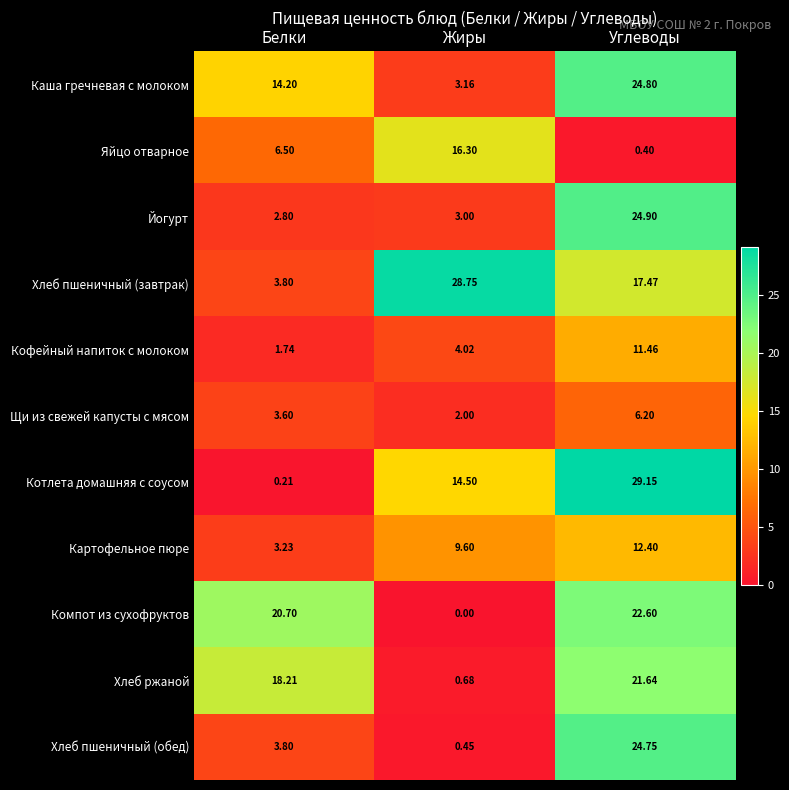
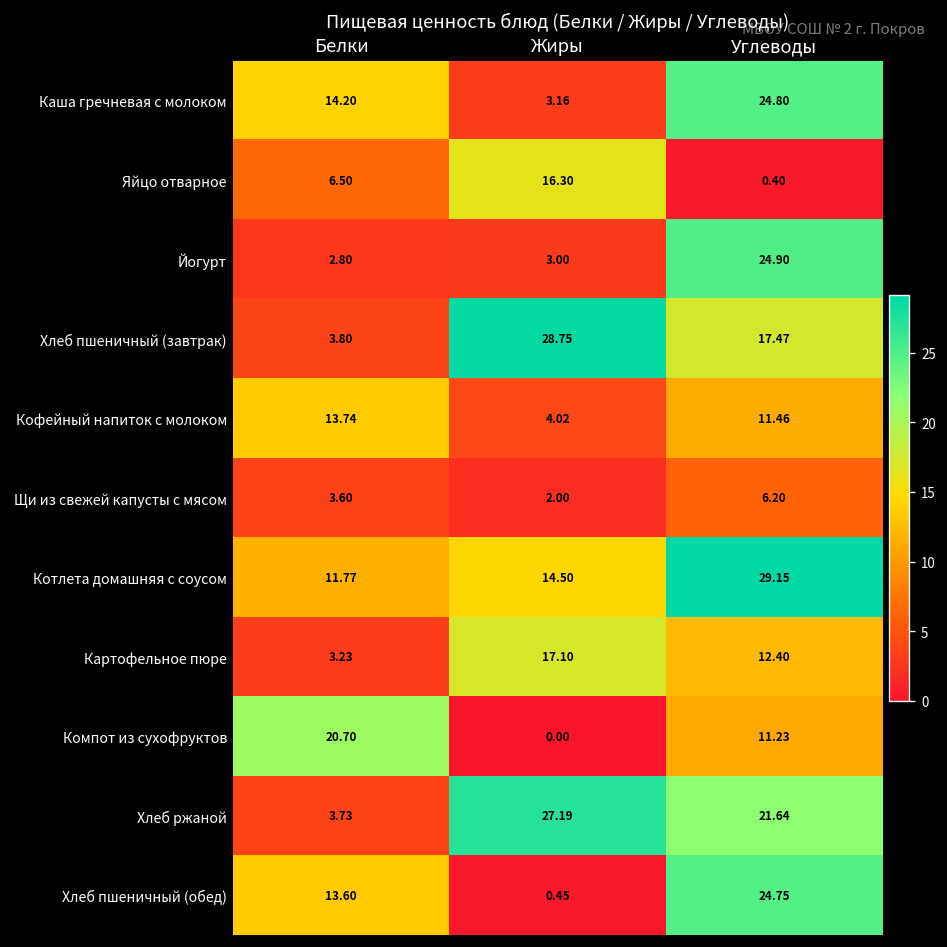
Кофейный напиток с молоком, Белки: 1.74 -> 13.74
Котлета домашняя с соусом, Белки: 0.21 -> 11.77
Картофельное пюре, Жиры: 9.60 -> 17.10
Компот из сухофруктов, Углеводы: 22.60 -> 11.23
Хлеб ржаной, Белки: 18.21 -> 3.73
Хлеб ржаной, Жиры: 0.68 -> 27.19
Хлеб пшеничный (обед), Белки: 3.80 -> 13.60
